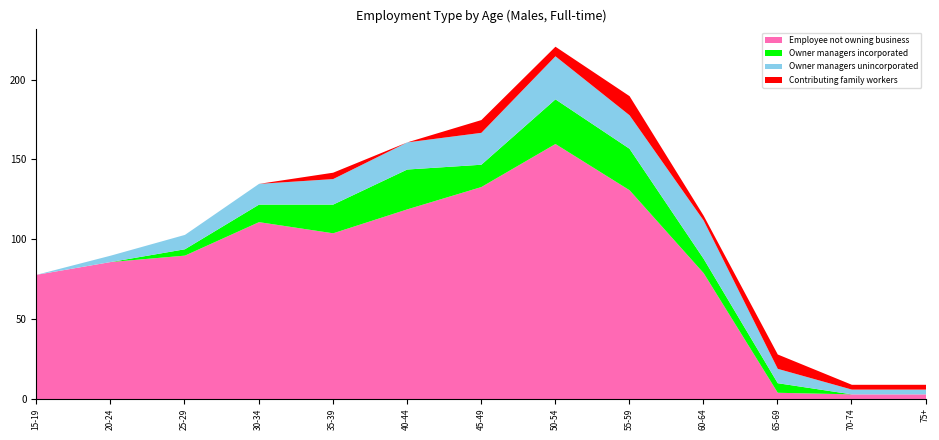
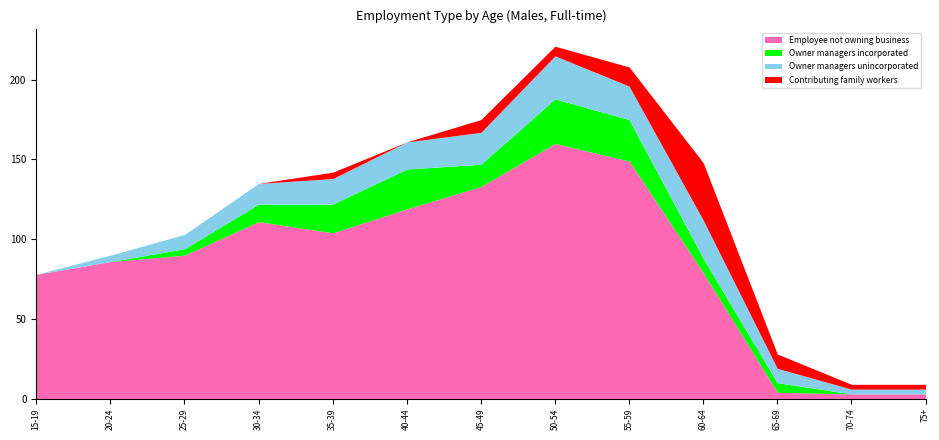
Employee not owning business, 55-59: 131 -> 149
Contributing family workers, 60-64: 3 -> 36
